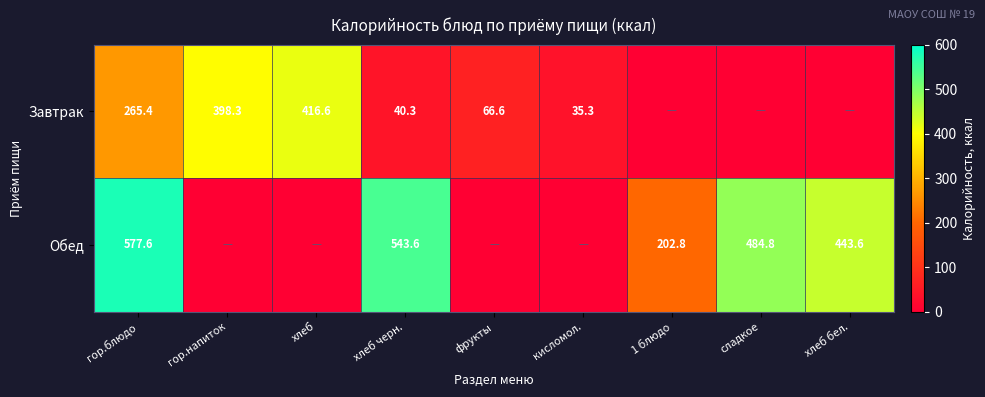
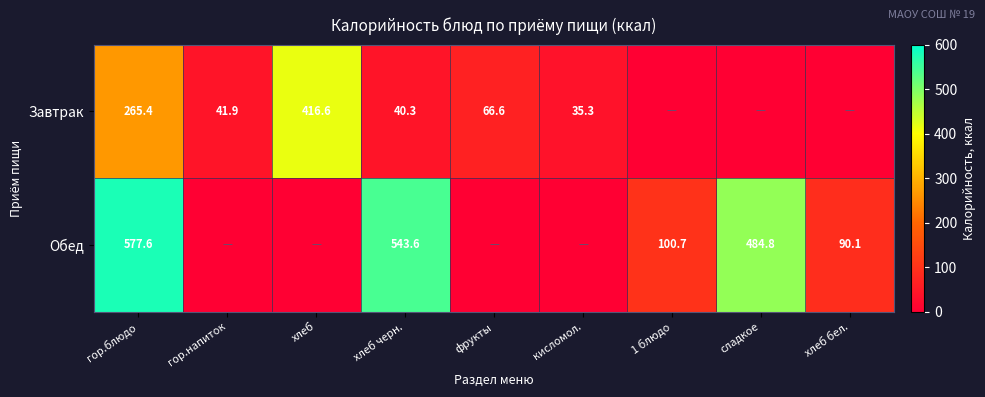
Завтрак, гор.напиток: 398.3 -> 41.9
Обед, 1 блюдо: 202.8 -> 100.7
Обед, хлеб бел.: 443.6 -> 90.1
